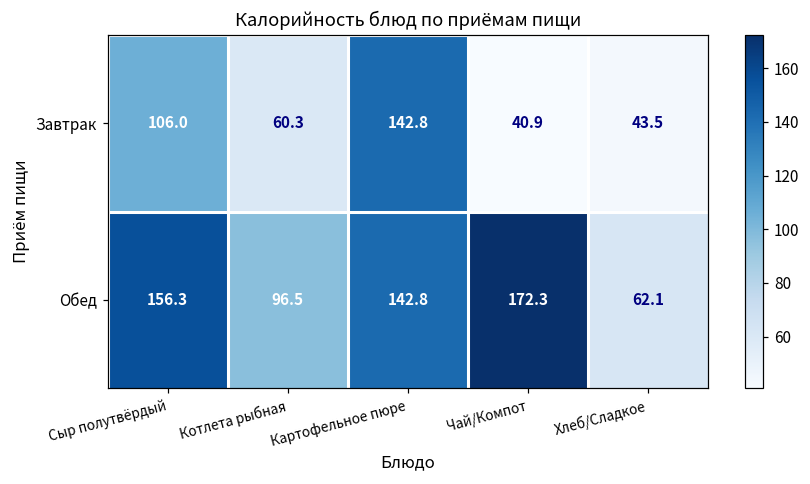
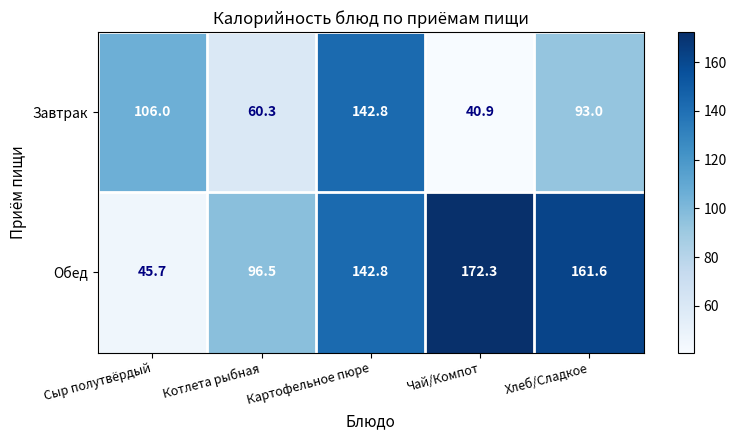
Завтрак, Хлеб/Сладкое: 43.5 -> 93.0
Обед, Сыр полутвёрдый: 156.3 -> 45.7
Обед, Хлеб/Сладкое: 62.1 -> 161.6
